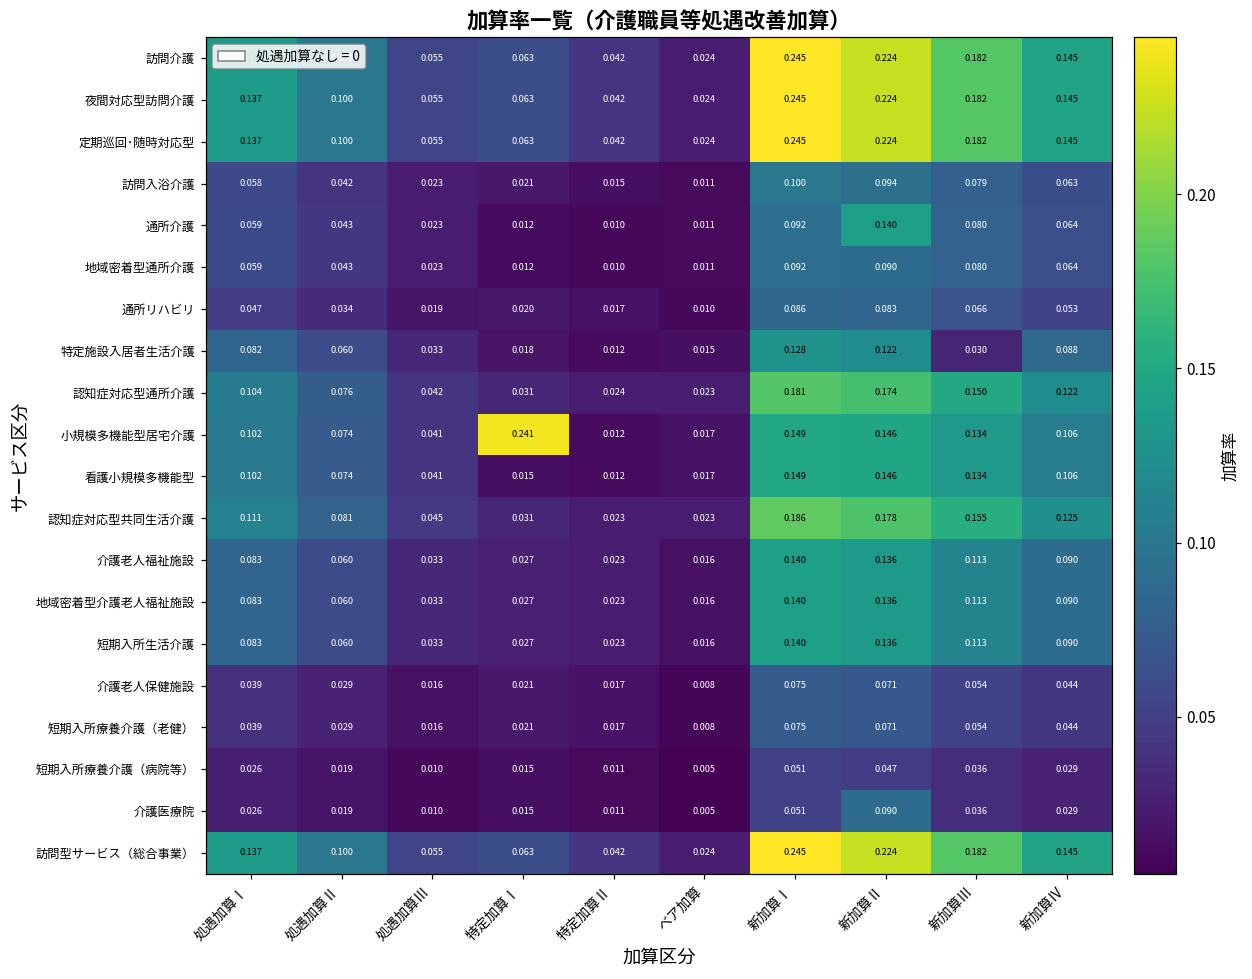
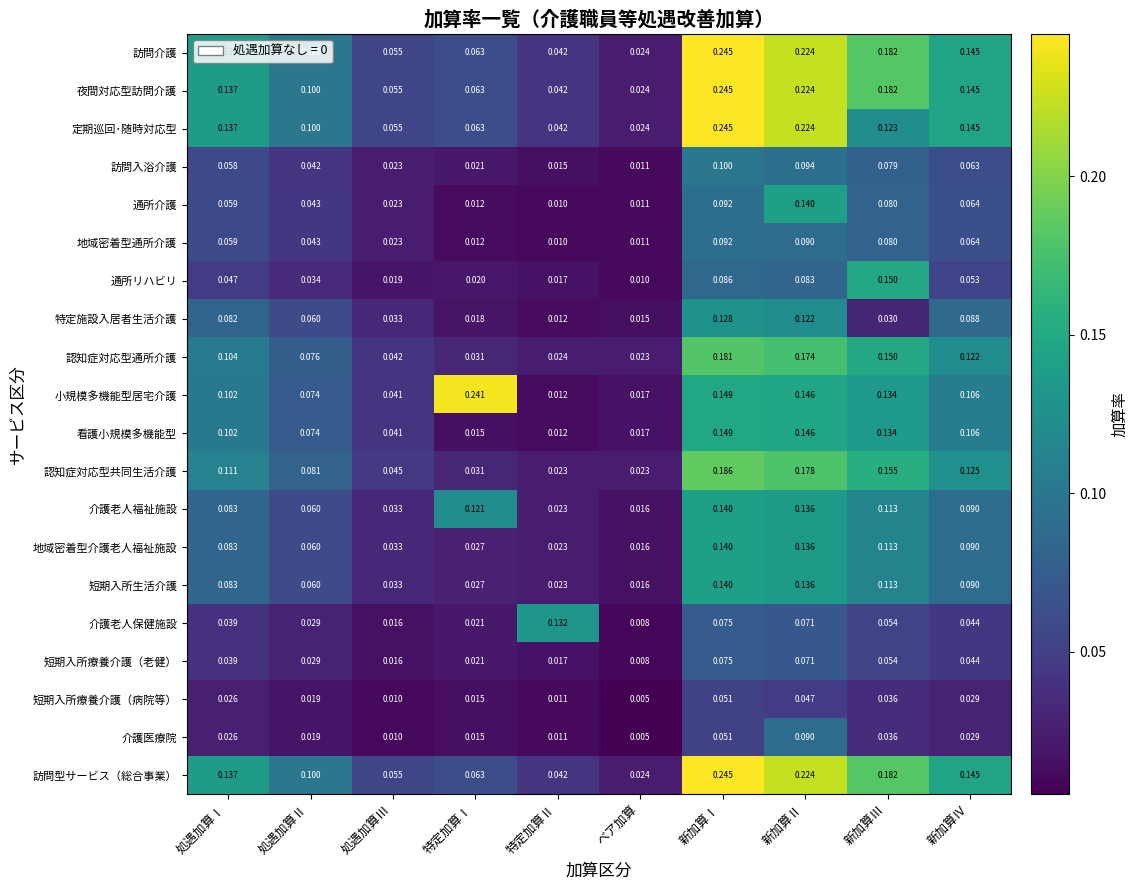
定期巡回･随時対応型, 新加算Ⅲ: 0.182 -> 0.123
通所リハビリ, 新加算Ⅲ: 0.066 -> 0.150
介護老人福祉施設, 特定加算Ⅰ: 0.027 -> 0.121
介護老人保健施設, 特定加算Ⅱ: 0.017 -> 0.132
